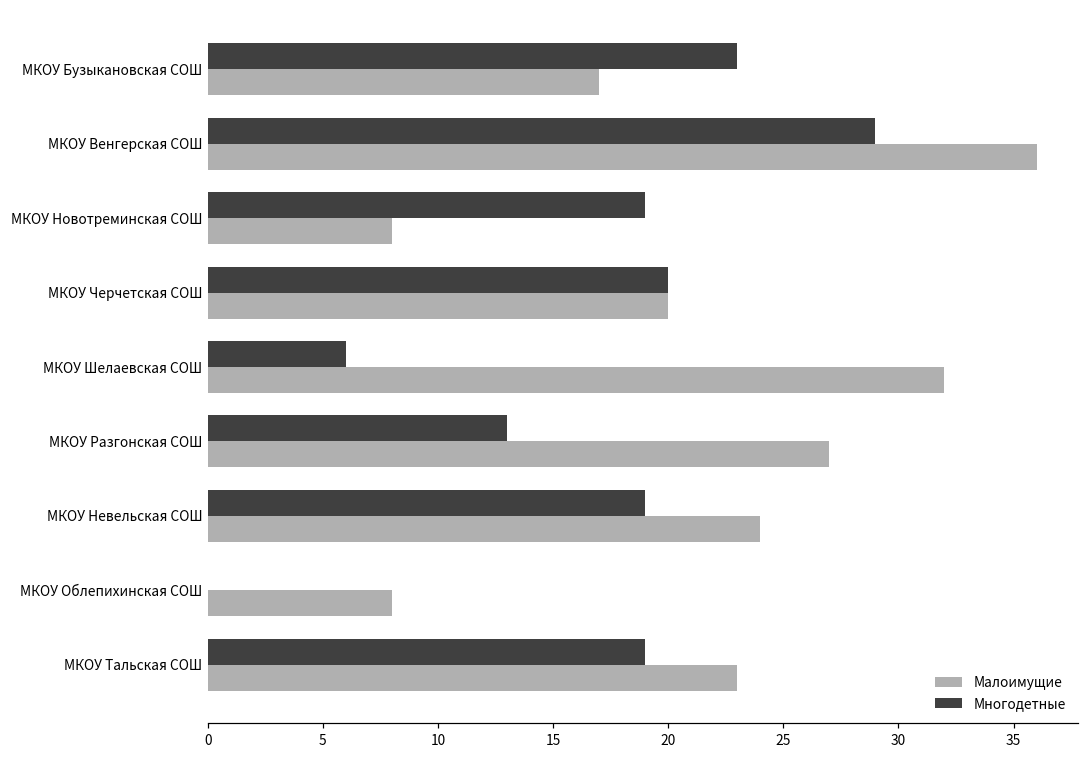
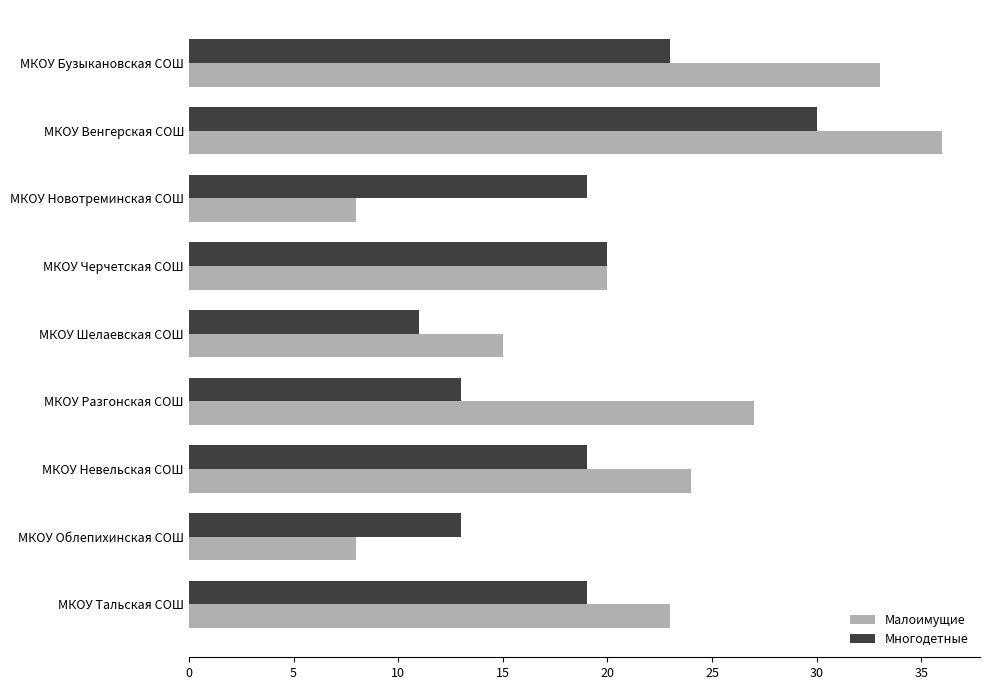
Малоимущие, МКОУ Бузыкановская СОШ: 17 -> 33
Многодетные, МКОУ Венгерская СОШ: 29 -> 30
Многодетные, МКОУ Шелаевская СОШ: 6 -> 11
Малоимущие, МКОУ Шелаевская СОШ: 32 -> 15
Многодетные, МКОУ Облепихинская СОШ: 0 -> 13
